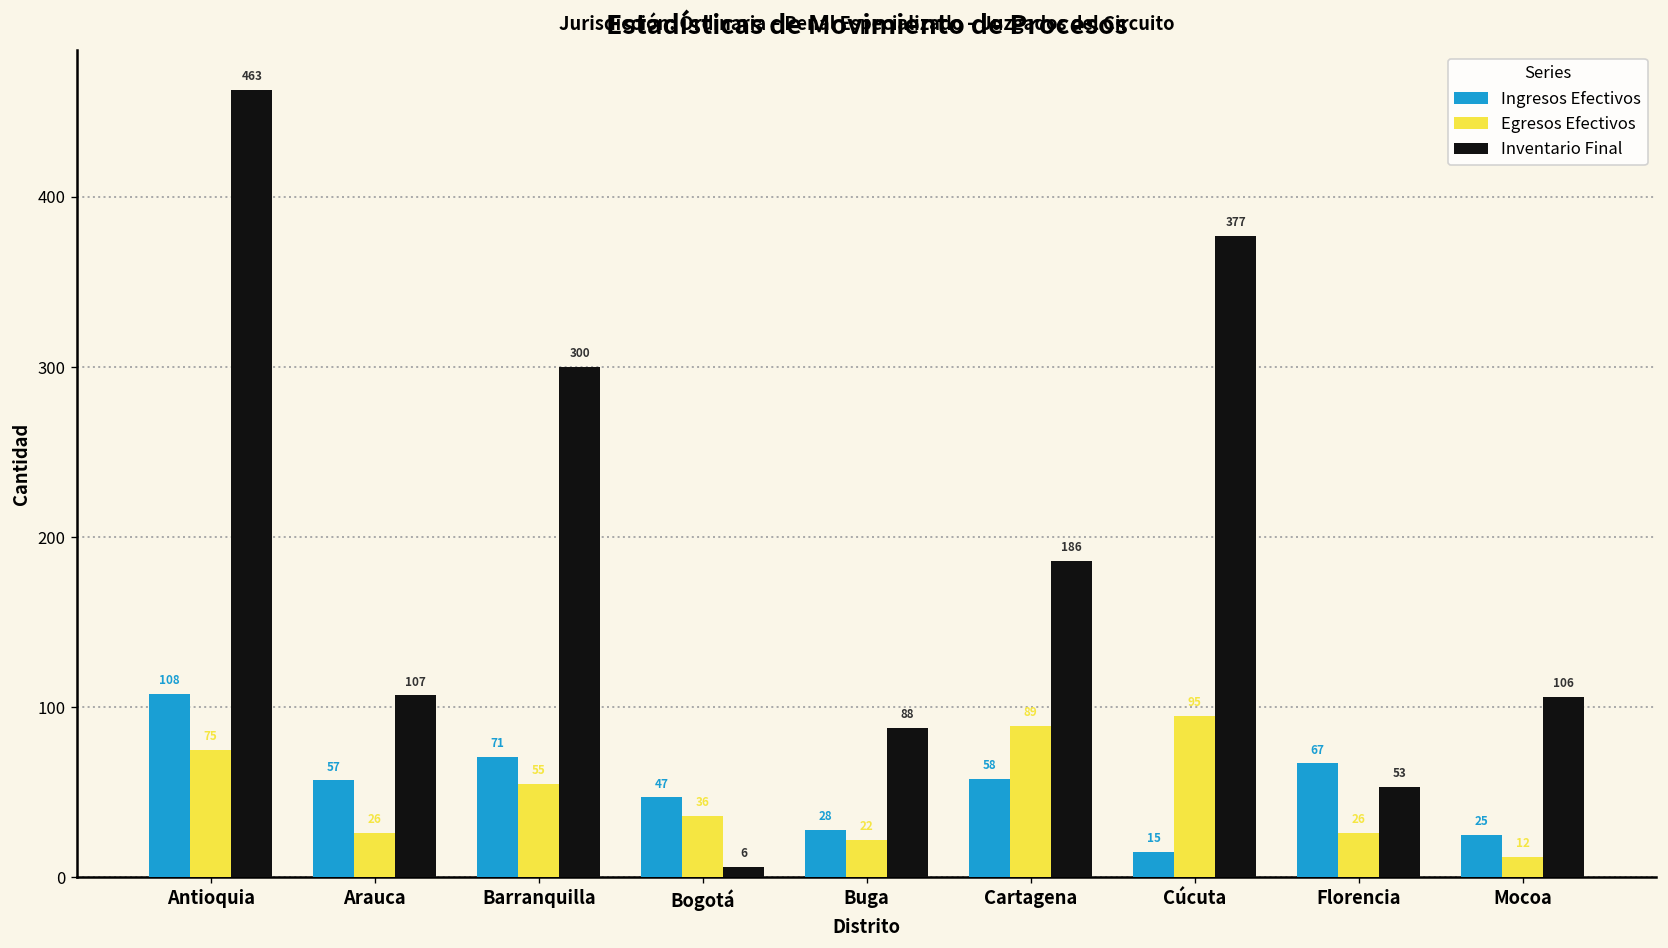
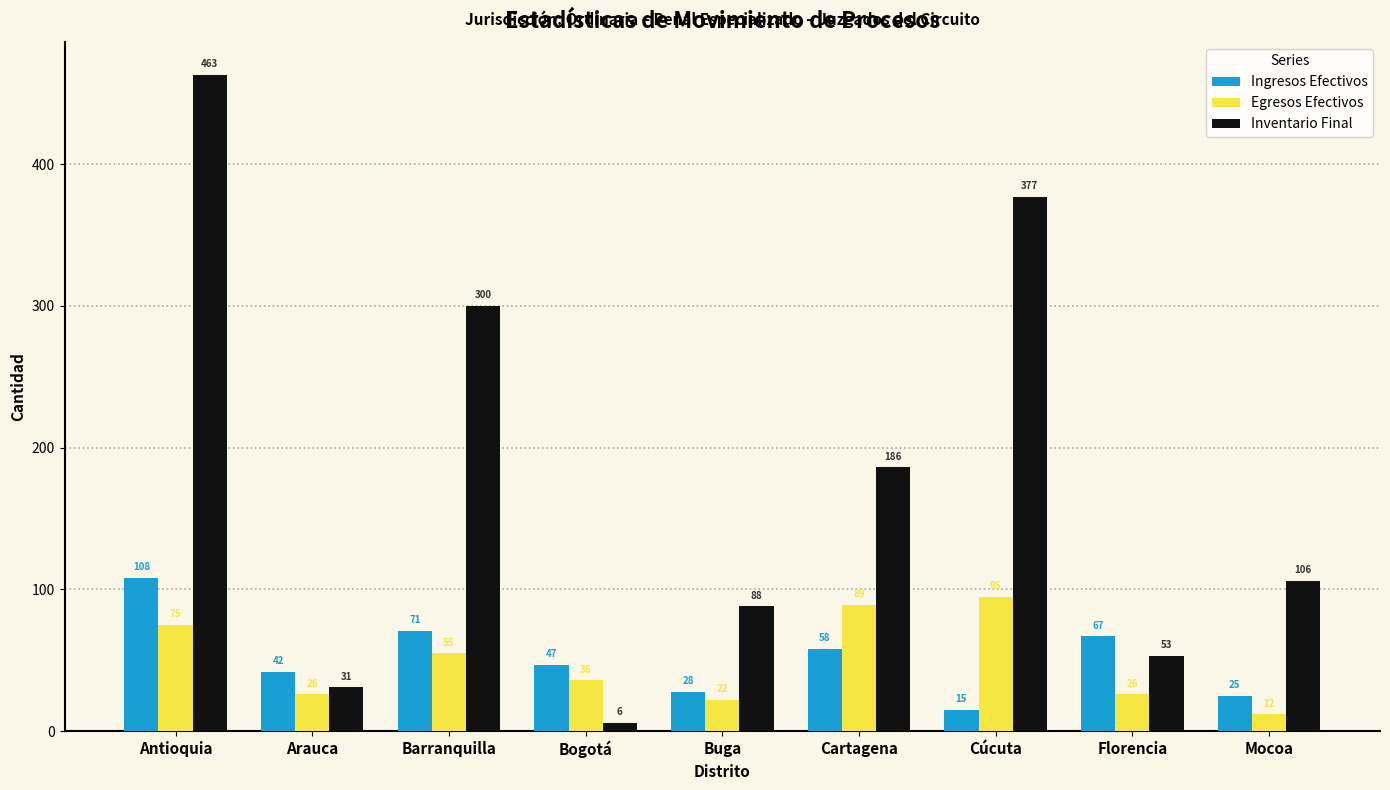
Ingresos Efectivos, Arauca: 57 -> 42
Inventario Final, Arauca: 107 -> 31
